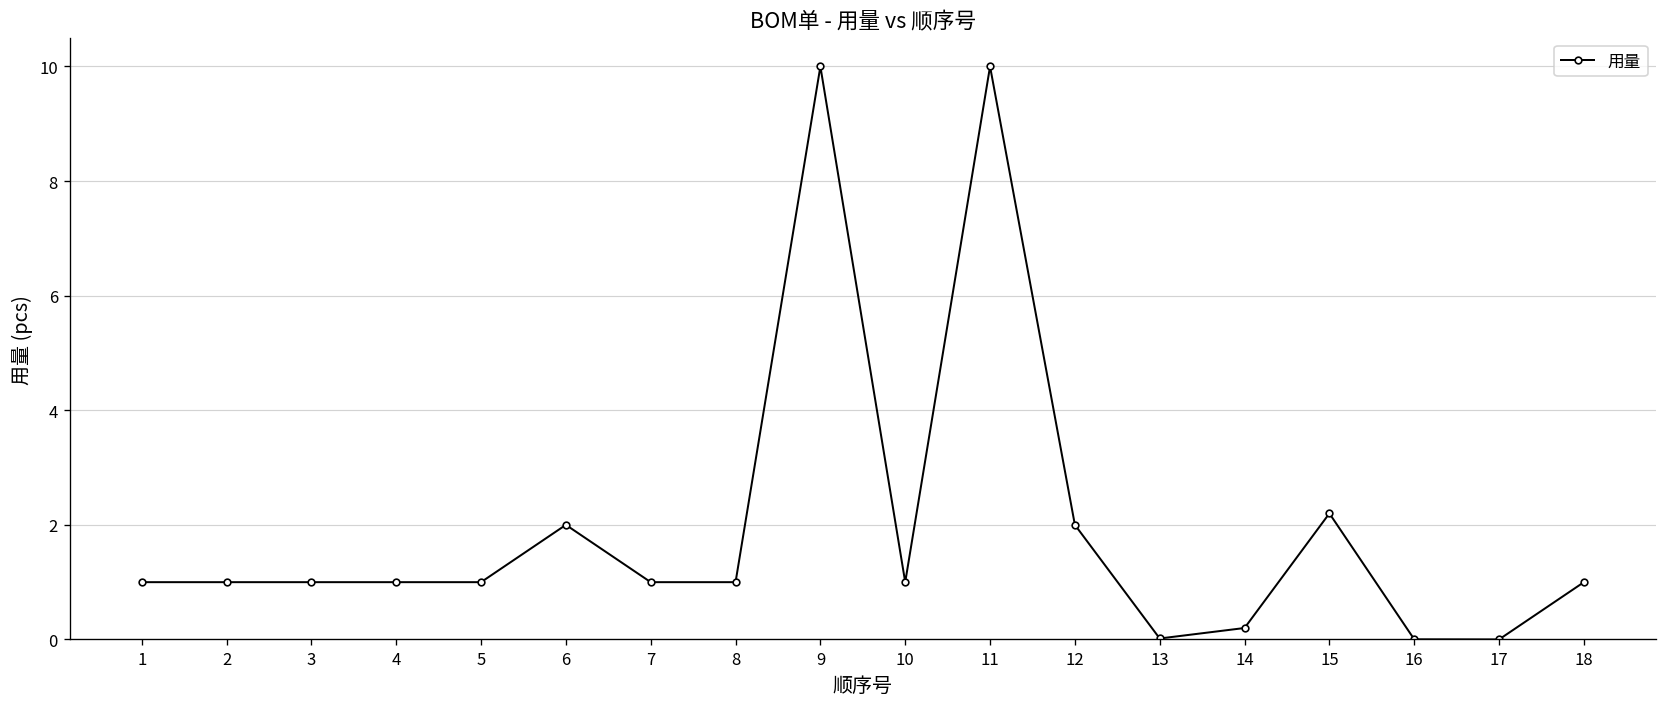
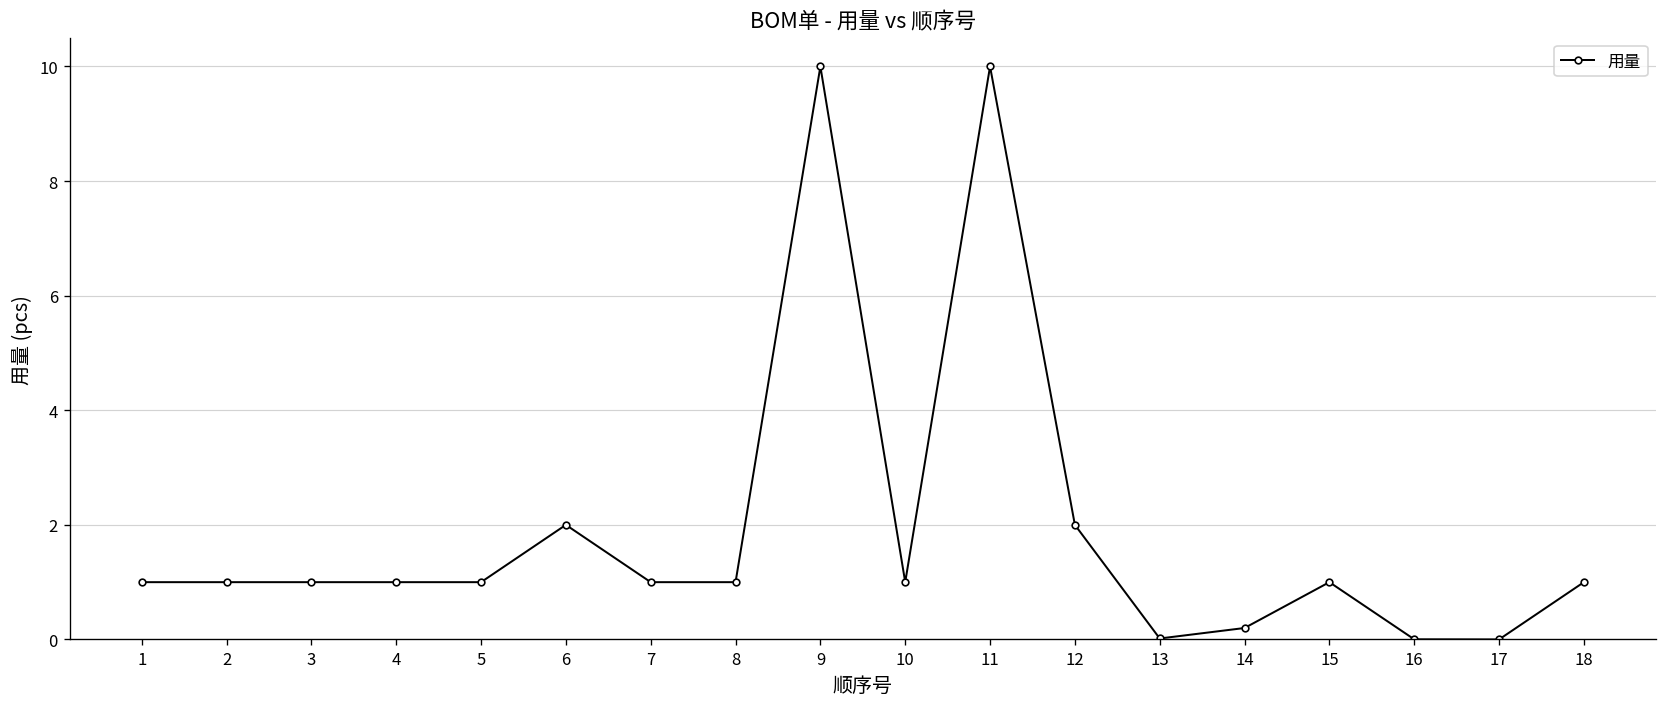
15: 2.2 -> 1.0
